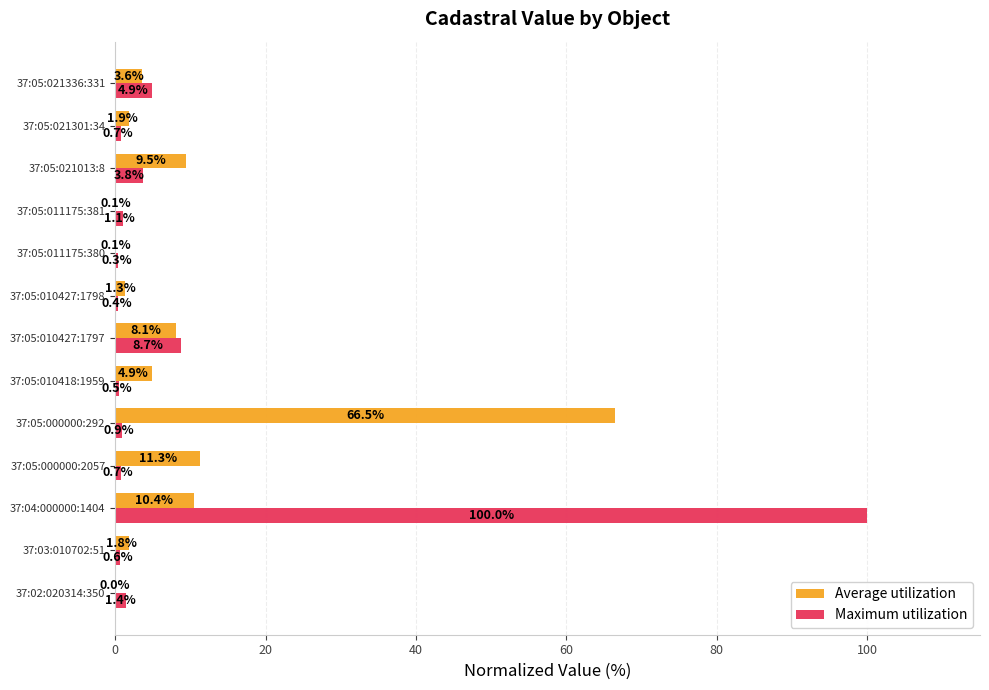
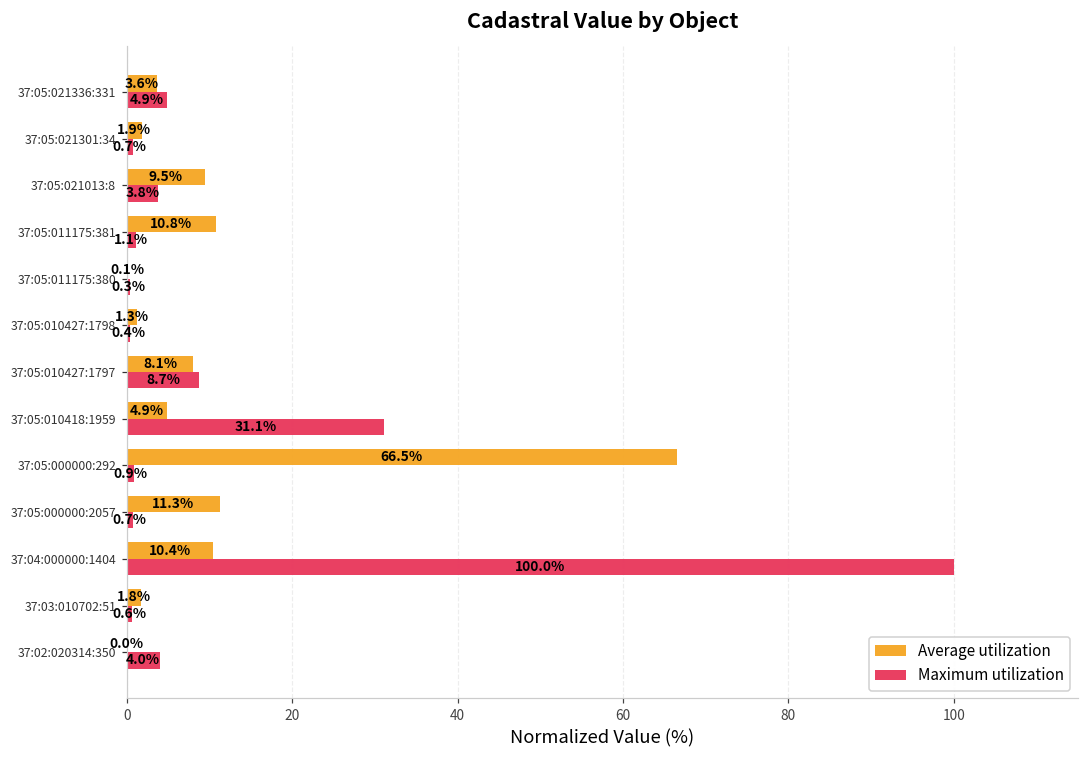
Average utilization, 37:05:011175:381: 0.1% -> 10.8%
Maximum utilization, 37:05:010418:1959: 0.5% -> 31.1%
Maximum utilization, 37:02:020314:350: 1.4% -> 4.0%
